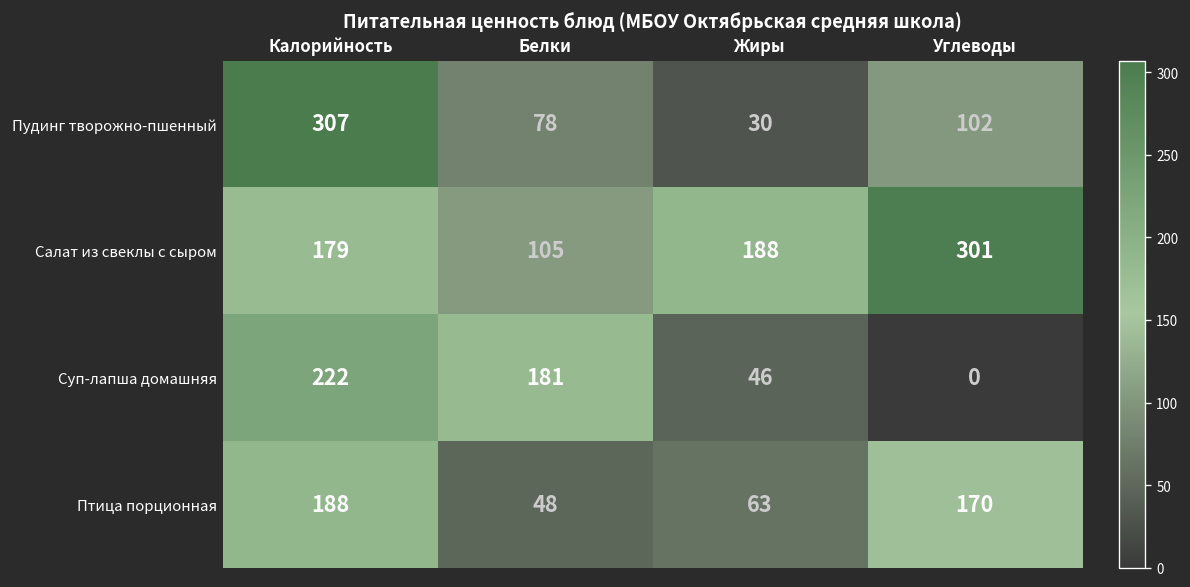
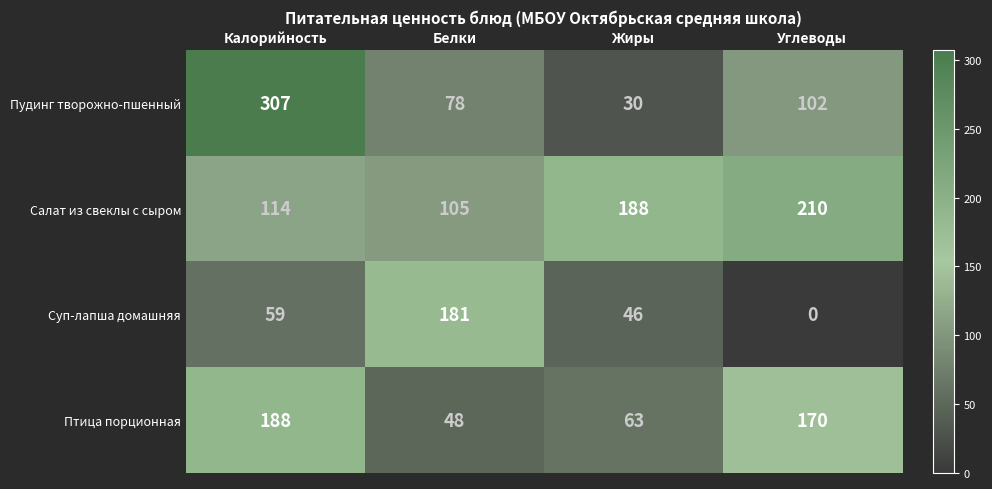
Салат из свеклы с сыром, Калорийность: 179 -> 114
Салат из свеклы с сыром, Углеводы: 301 -> 210
Суп-лапша домашняя, Калорийность: 222 -> 59
